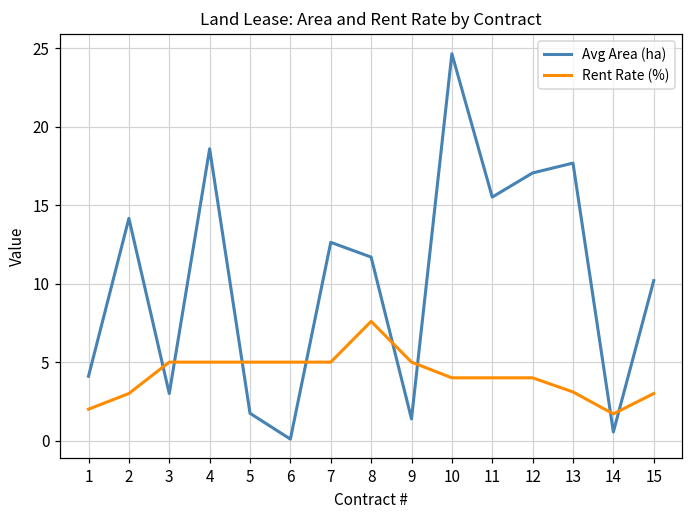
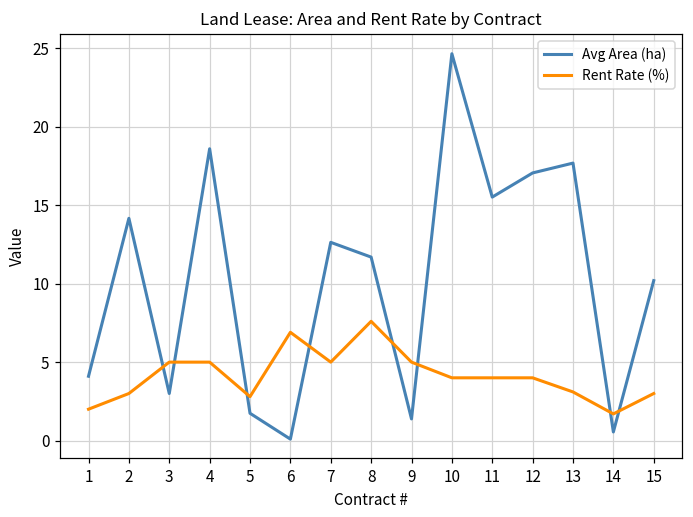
Rent Rate (%), 5: 5.0 -> 2.8
Rent Rate (%), 6: 5.0 -> 6.9
